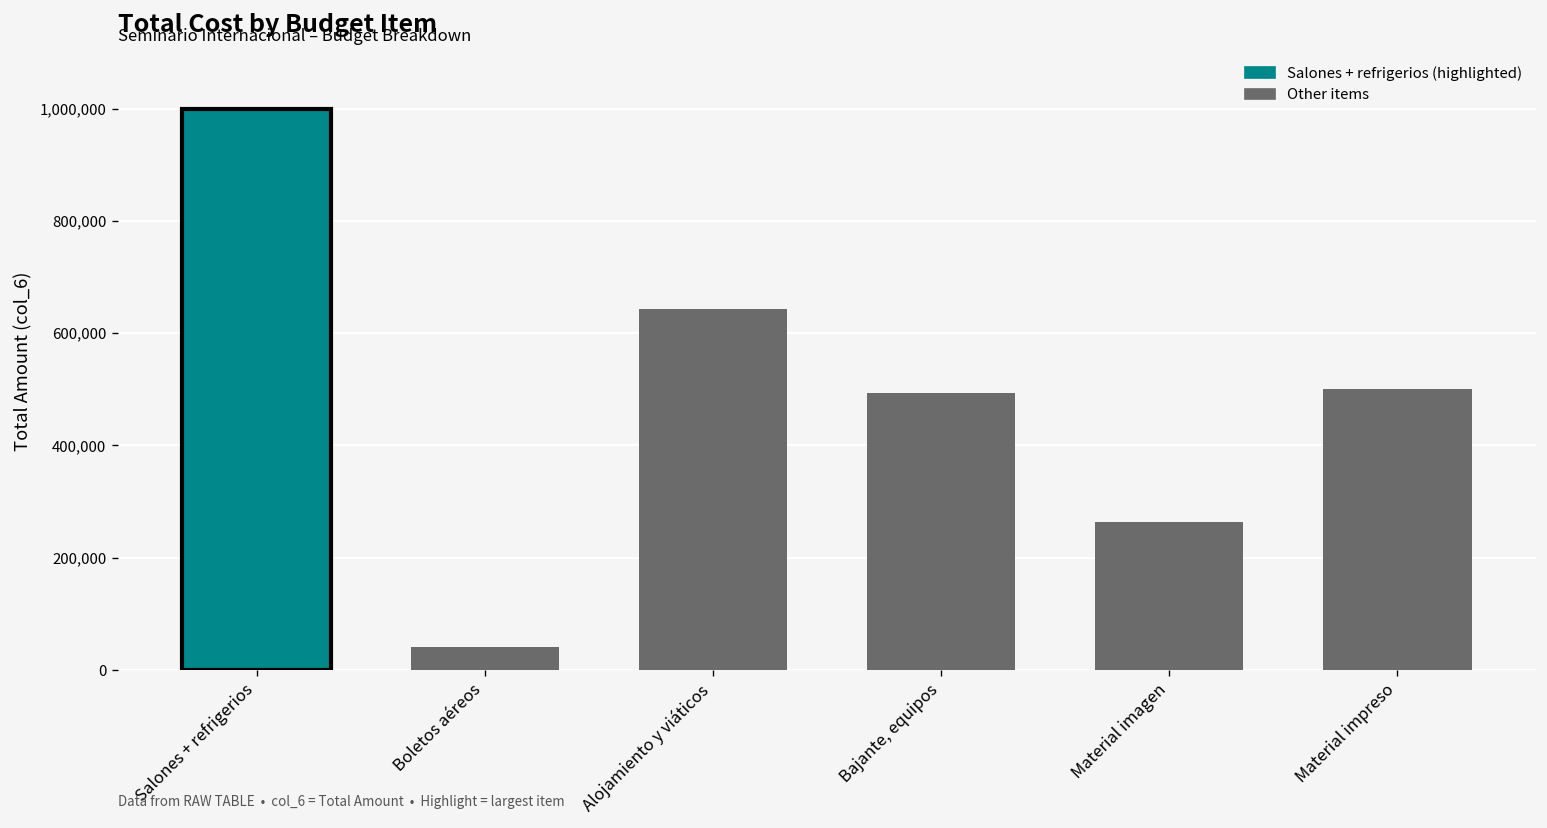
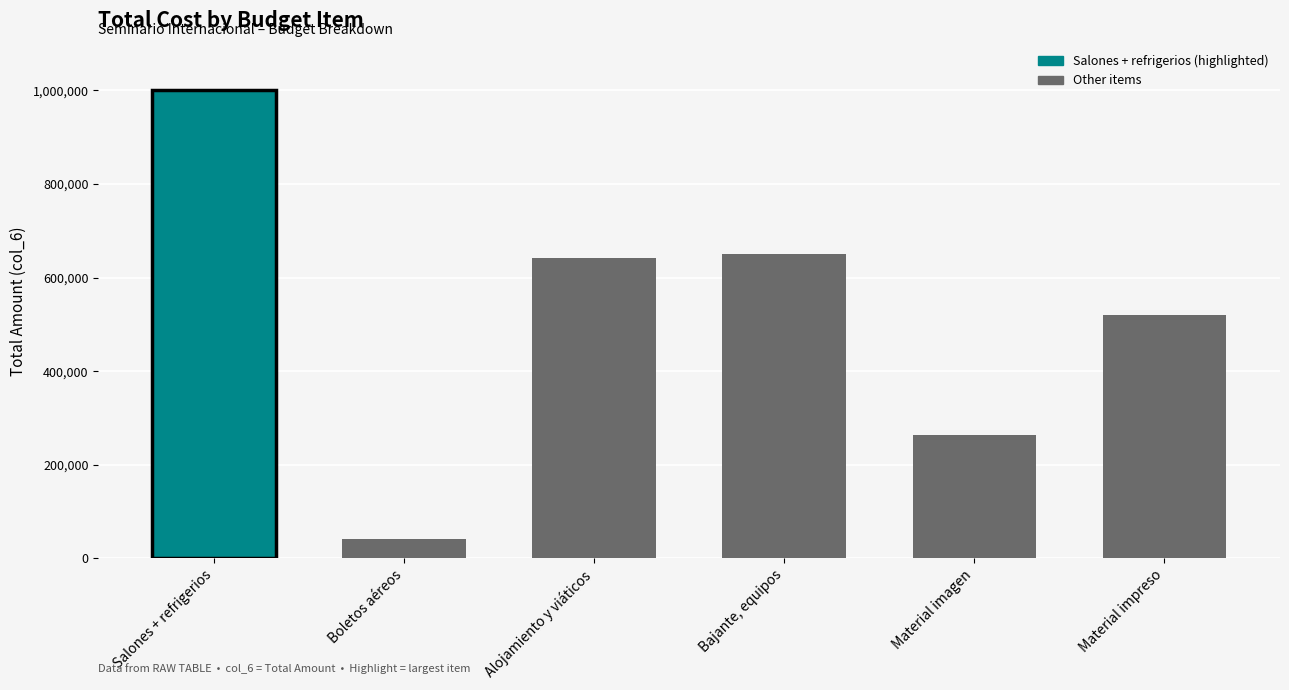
Bajante, equipos: 490,000 -> 650,000
Material impreso: 500,000 -> 520,000
